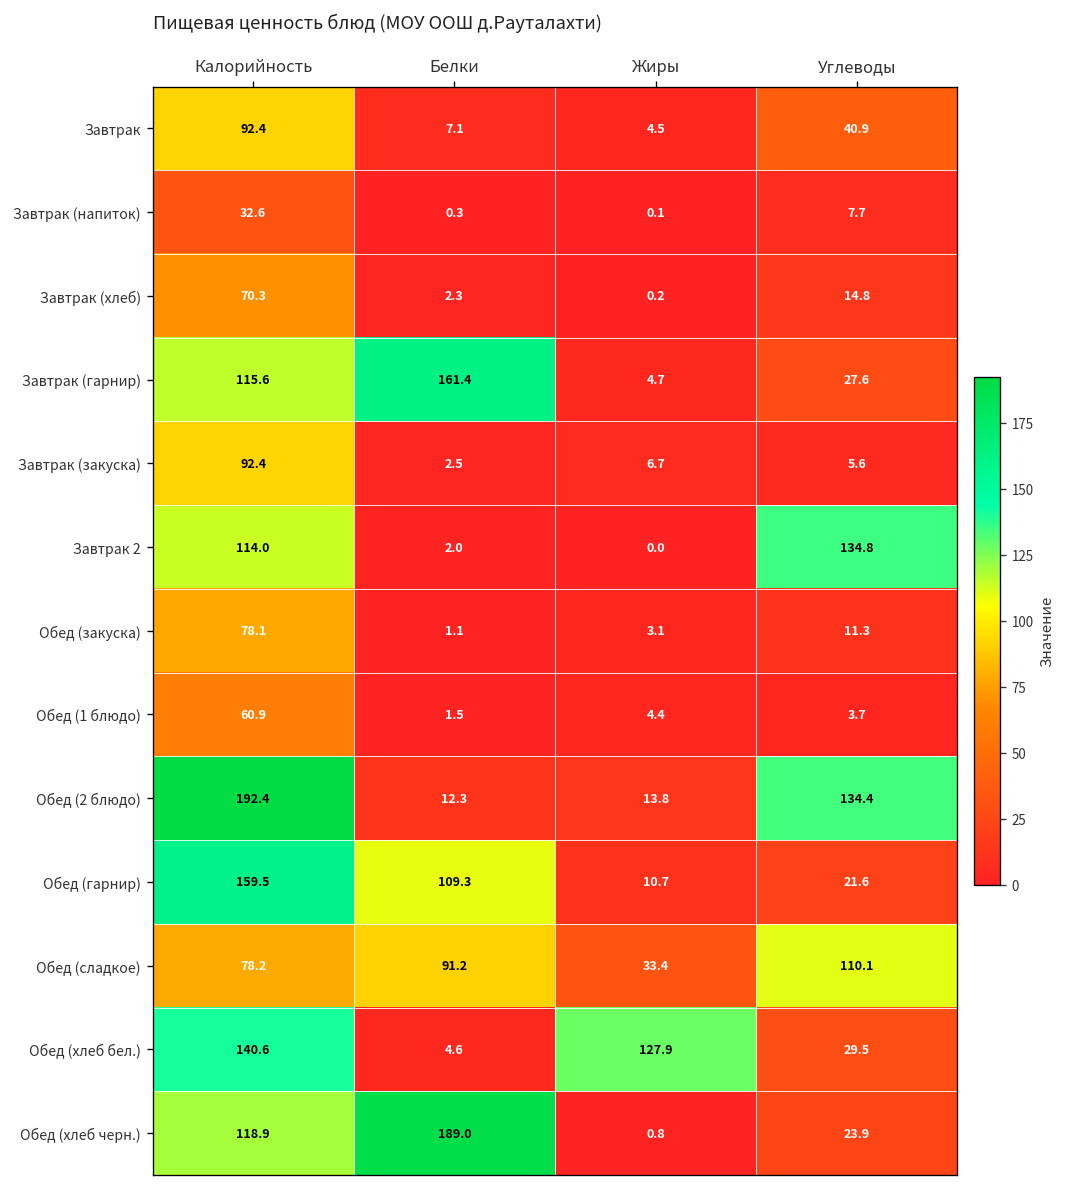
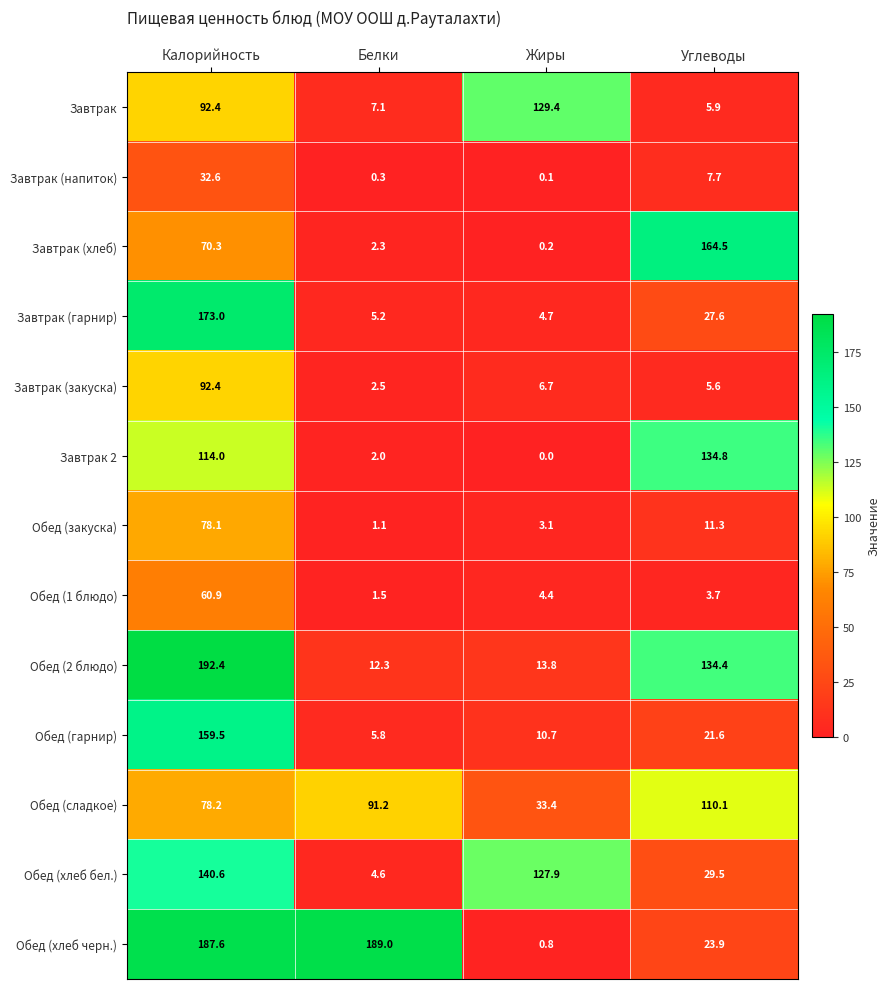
Завтрак, Жиры: 4.5 -> 129.4
Завтрак, Углеводы: 40.9 -> 5.9
Завтрак (хлеб), Углеводы: 14.8 -> 164.5
Завтрак (гарнир), Калорийность: 115.6 -> 173.0
Завтрак (гарнир), Белки: 161.4 -> 5.2
Обед (гарнир), Белки: 109.3 -> 5.8
Обед (хлеб черн.), Калорийность: 118.9 -> 187.6
